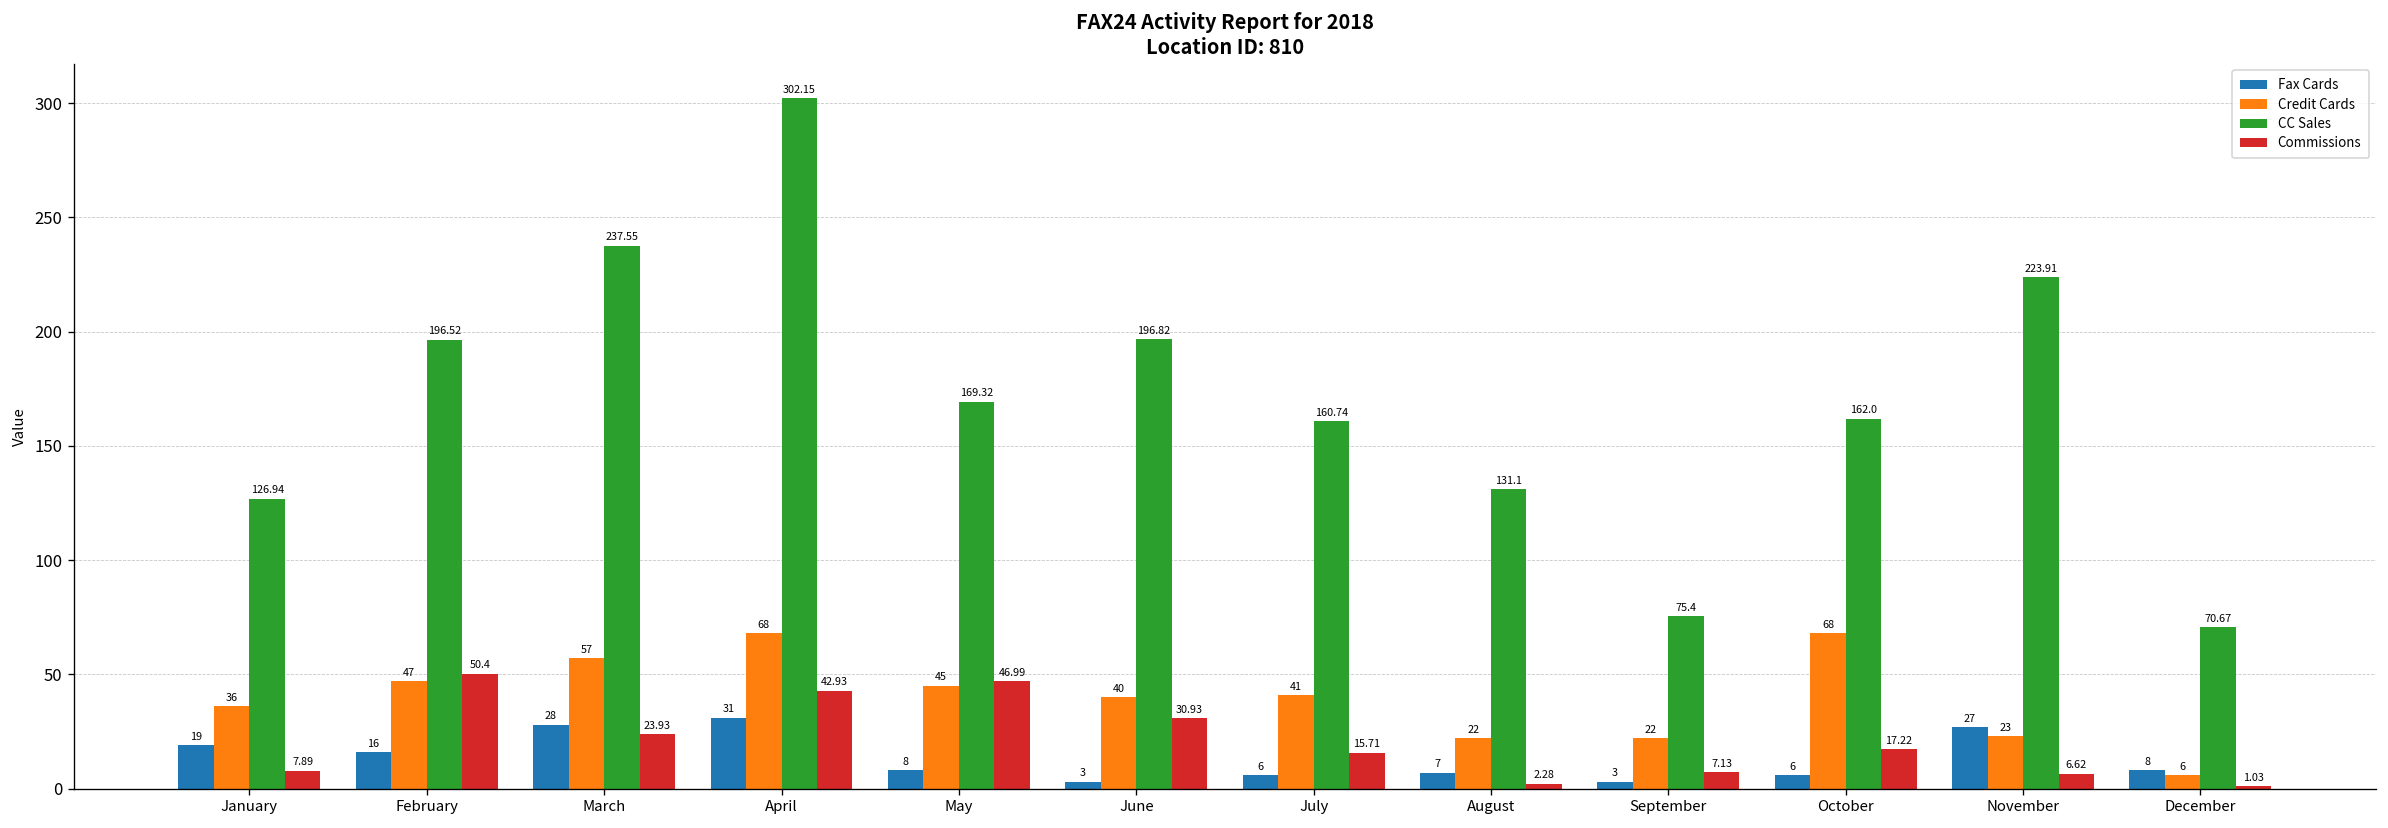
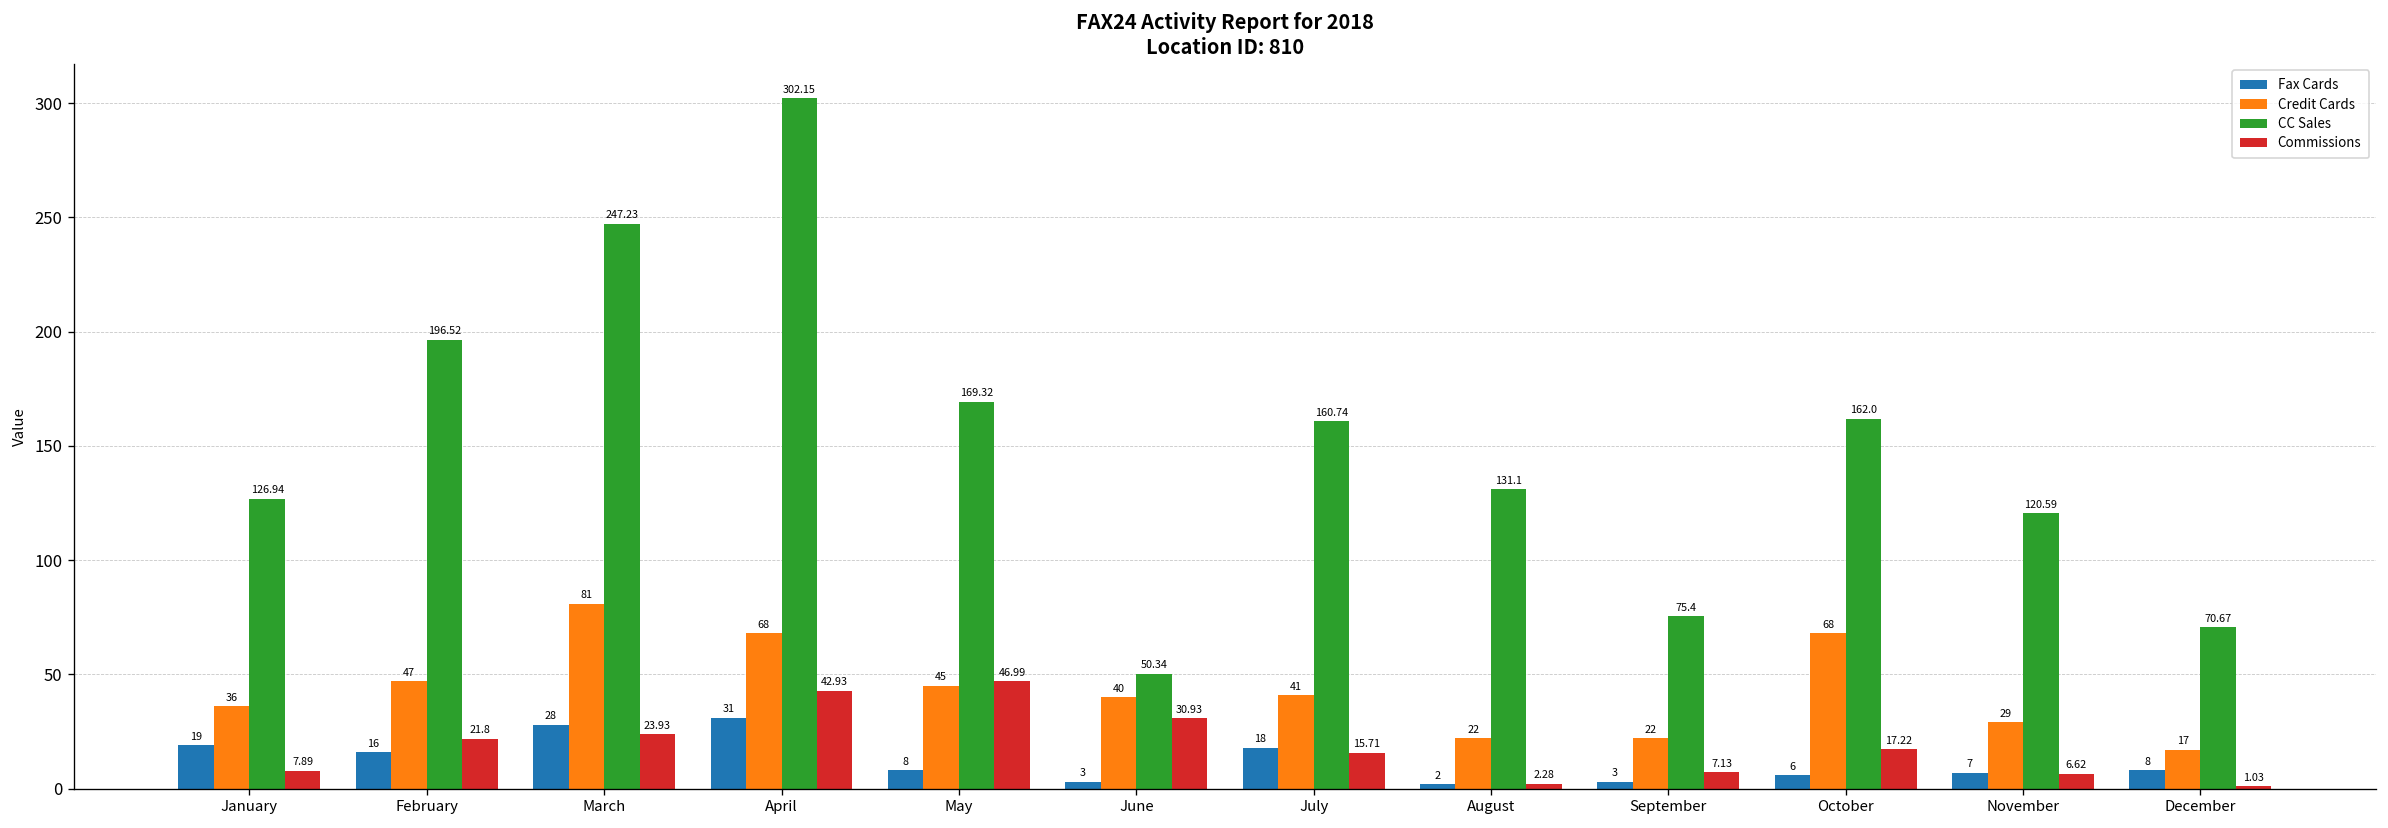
Commissions, February: 50.4 -> 21.8
Credit Cards, March: 57 -> 81
CC Sales, March: 237.55 -> 247.23
CC Sales, June: 196.82 -> 50.34
Fax Cards, July: 6 -> 18
Fax Cards, August: 7 -> 2
Fax Cards, November: 27 -> 7
Credit Cards, November: 23 -> 29
CC Sales, November: 223.91 -> 120.59
Credit Cards, December: 6 -> 17
